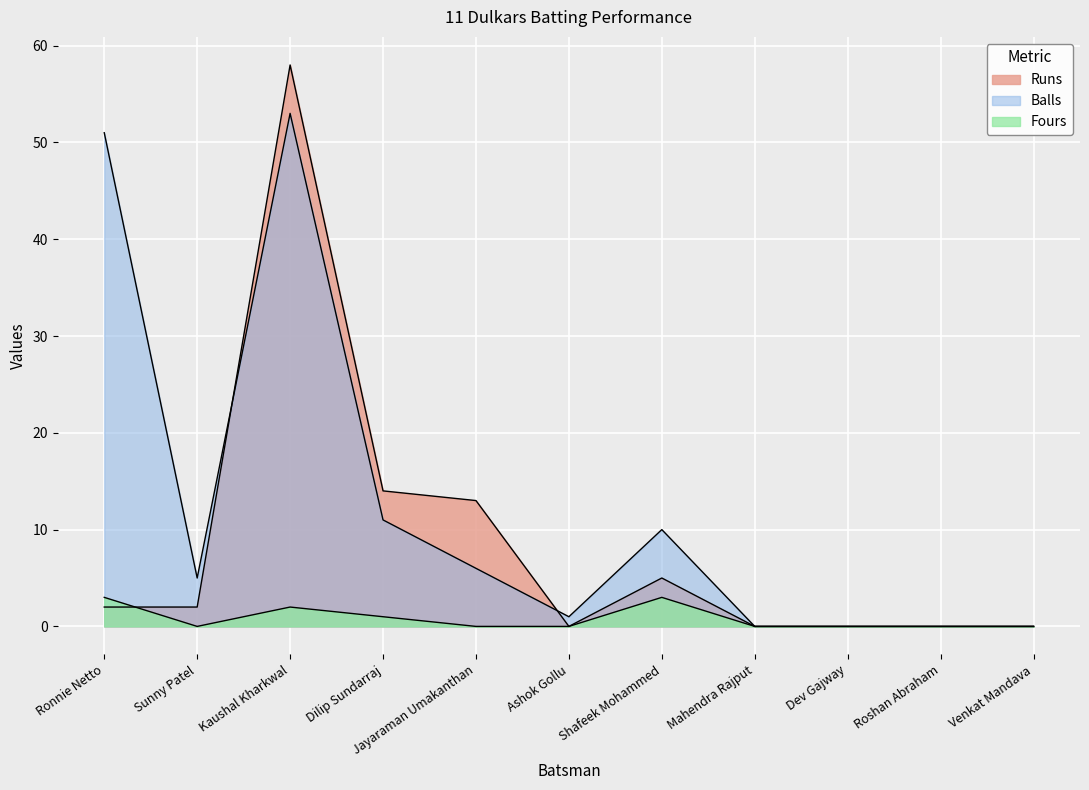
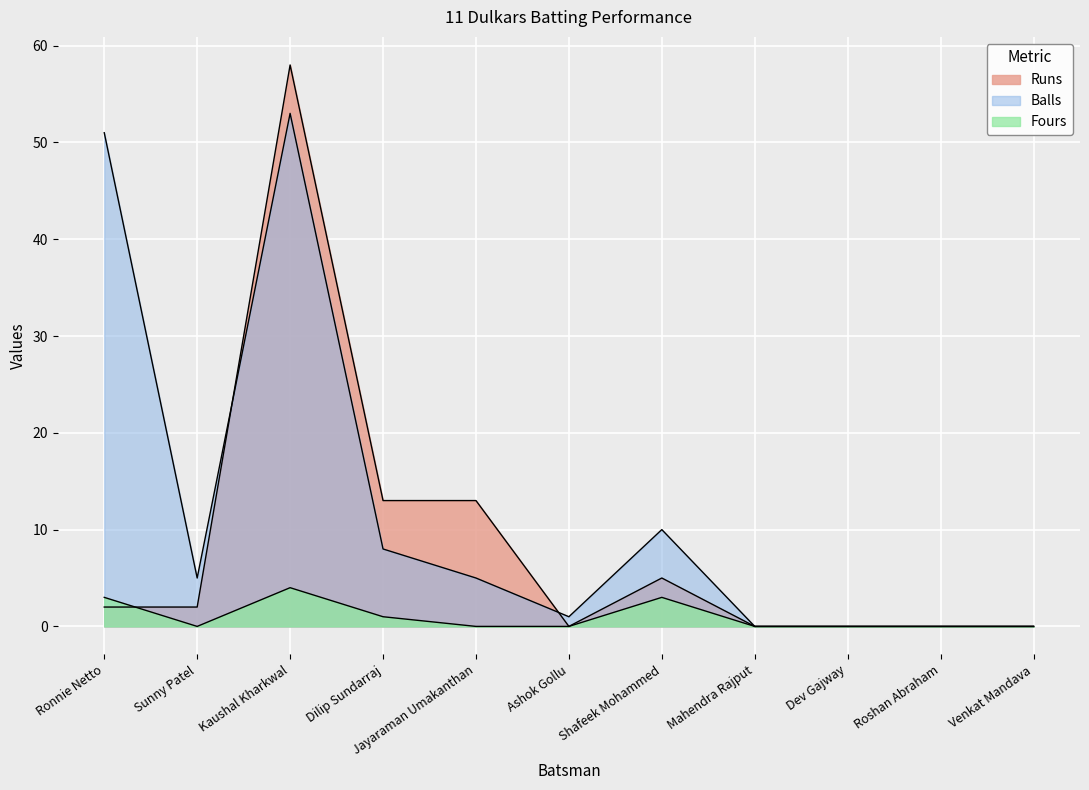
Fours, Kaushal Kharkwal: 2 -> 4
Runs, Dilip Sundarraj: 14 -> 13
Balls, Dilip Sundarraj: 11 -> 8
Balls, Jayaraman Umakanthan: 6 -> 5
